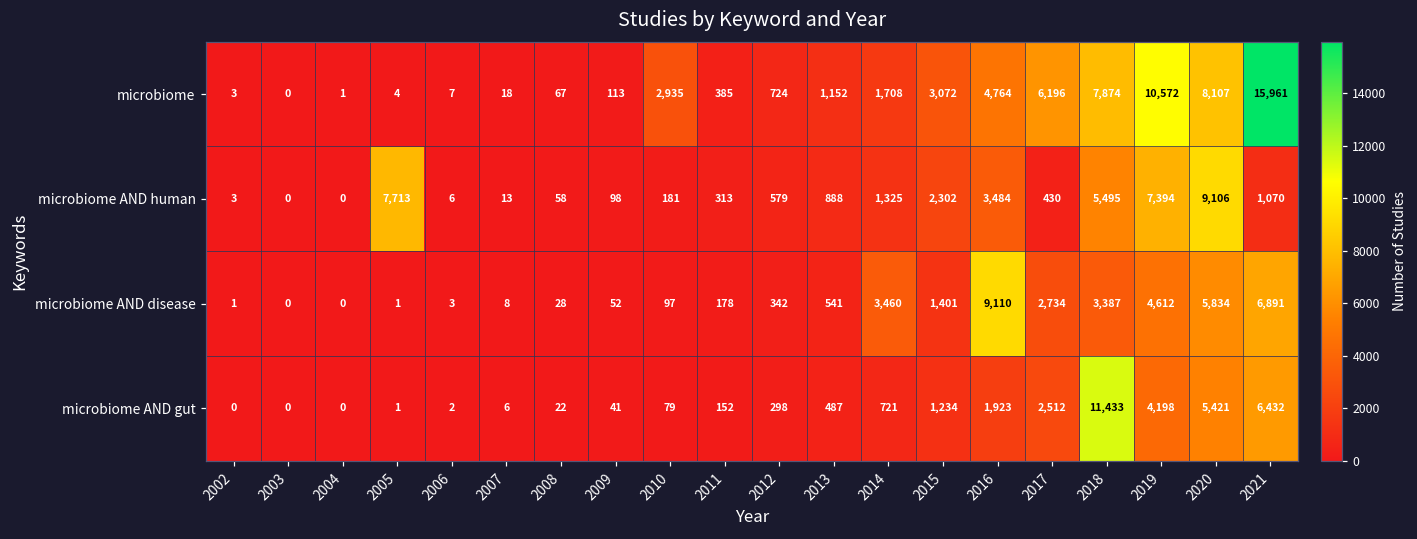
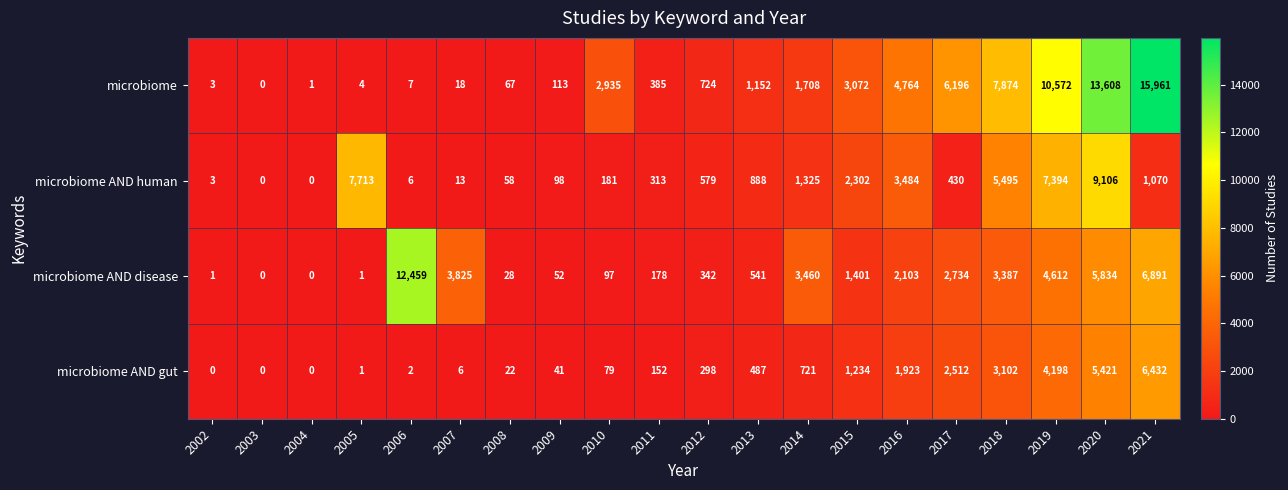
microbiome, 2020: 8,107 -> 13,608
microbiome AND disease, 2006: 3 -> 12,459
microbiome AND disease, 2007: 8 -> 3,825
microbiome AND disease, 2016: 9,110 -> 2,103
microbiome AND gut, 2018: 11,433 -> 3,102
